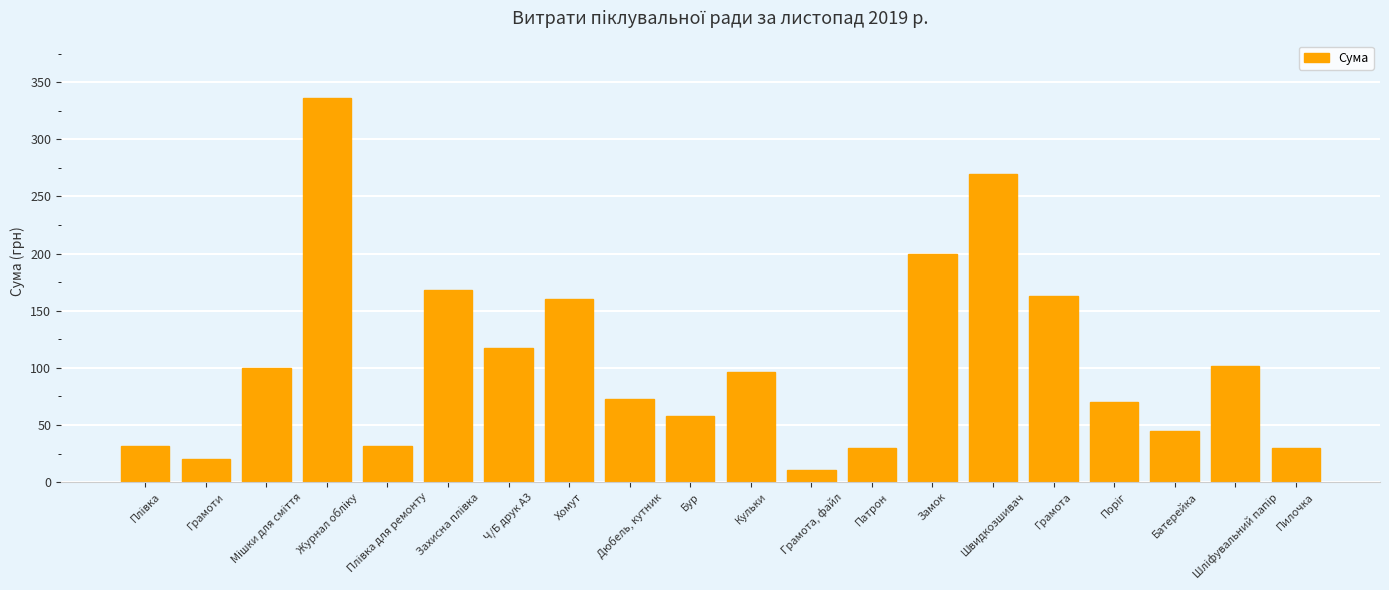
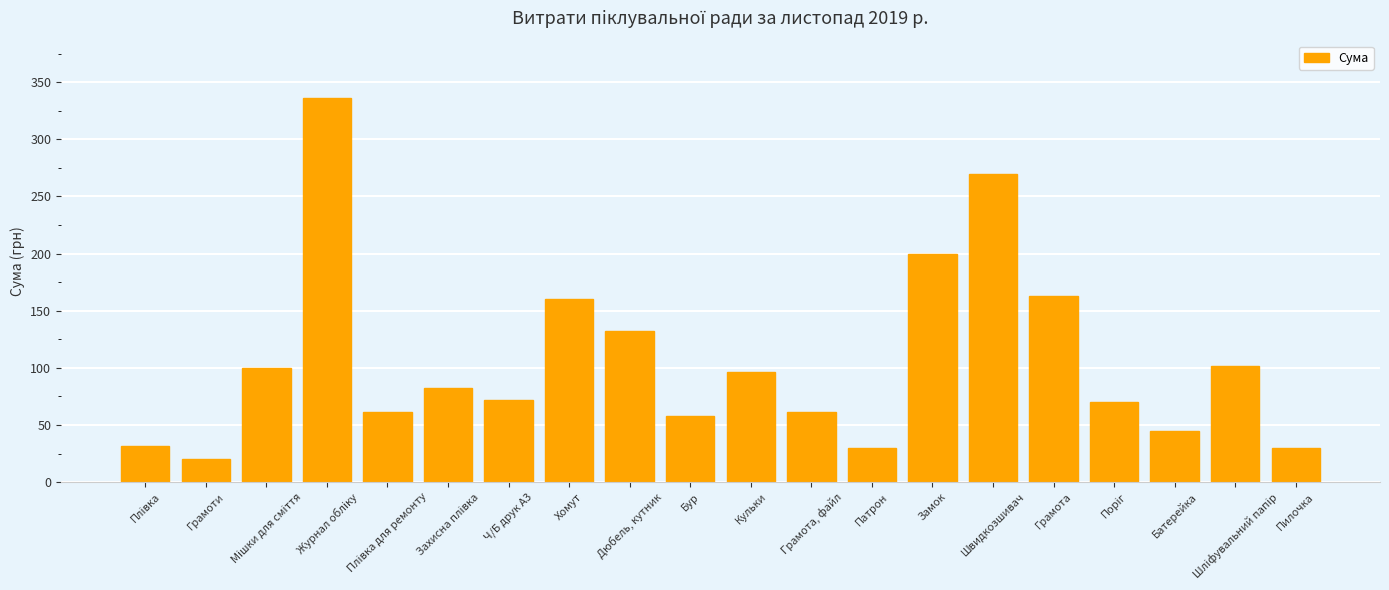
Плівка для ремонту: 32 -> 61
Захисна плівка: 168 -> 82
Ч/Б друк А3: 117 -> 72
Дюбель, кутник: 73 -> 132
Грамота, файл: 11 -> 61
